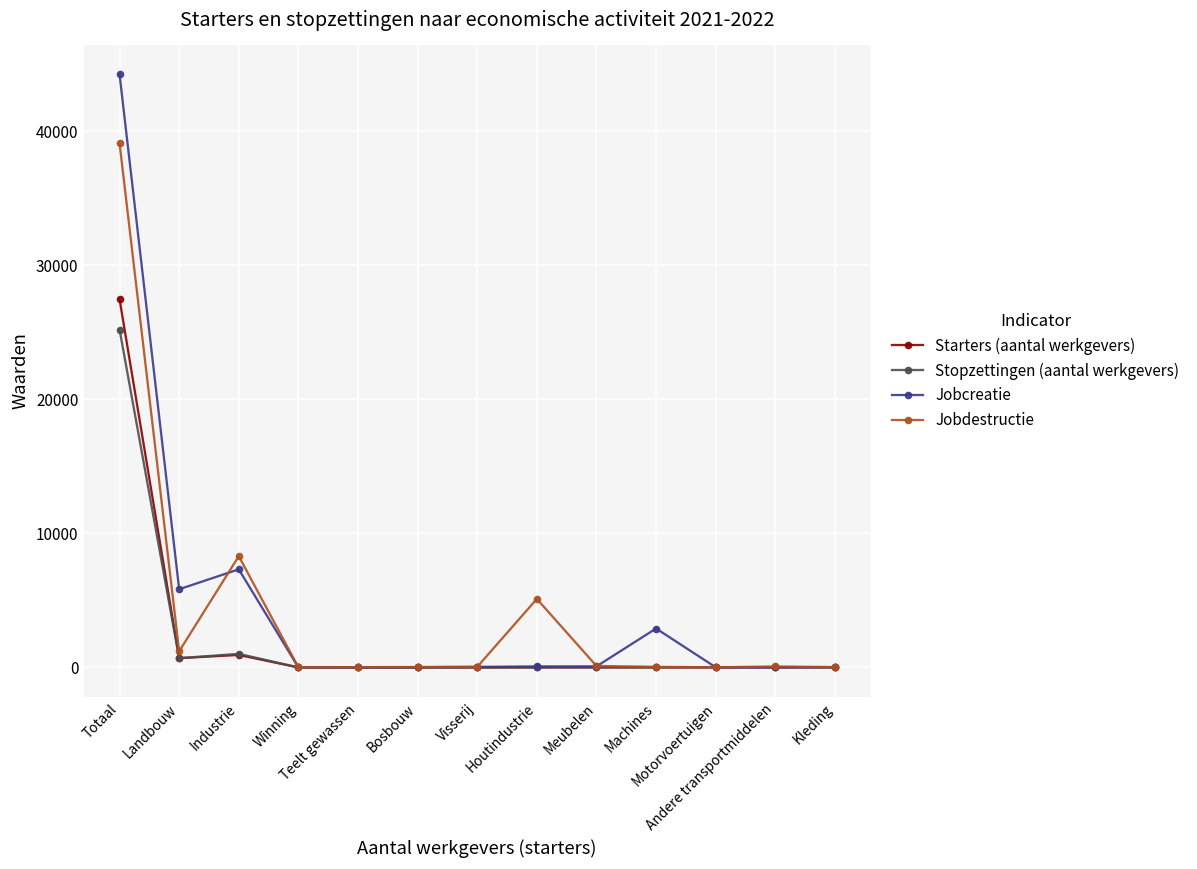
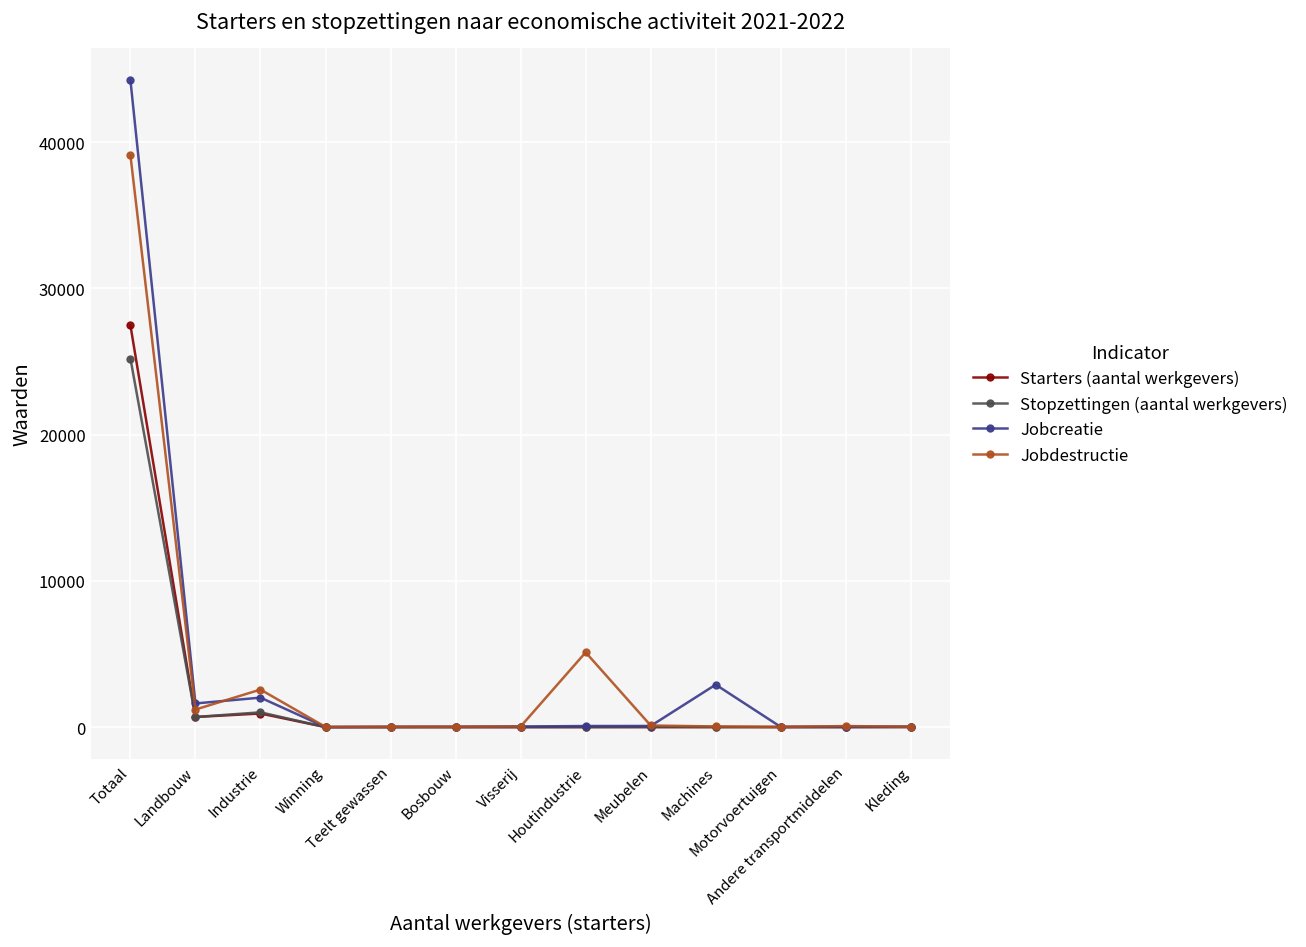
Jobcreatie, Landbouw: 5800 -> 1600
Jobcreatie, Industrie: 7300 -> 2000
Jobdestructie, Industrie: 8300 -> 2600
